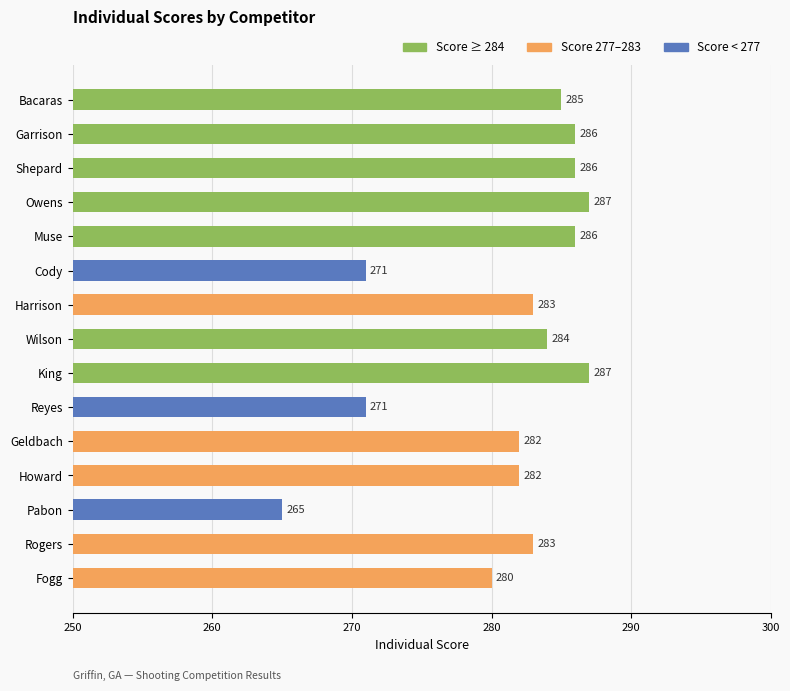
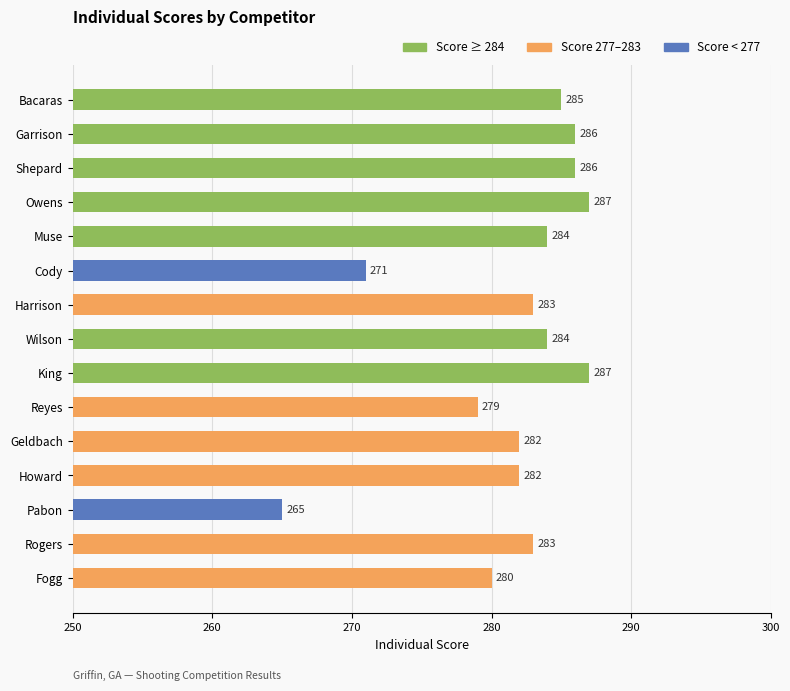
Muse: 286 -> 284
Reyes: 271 -> 279
